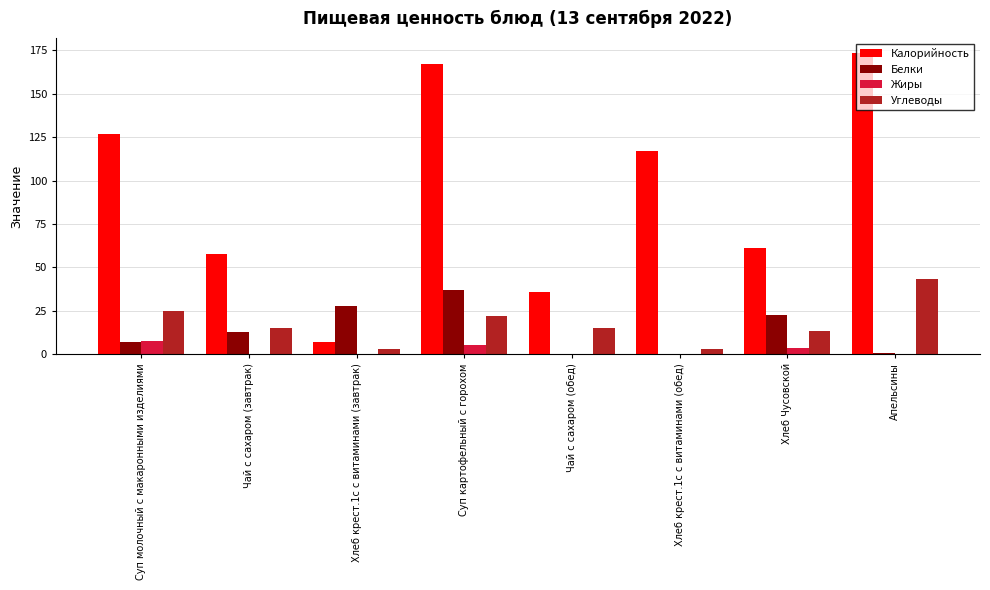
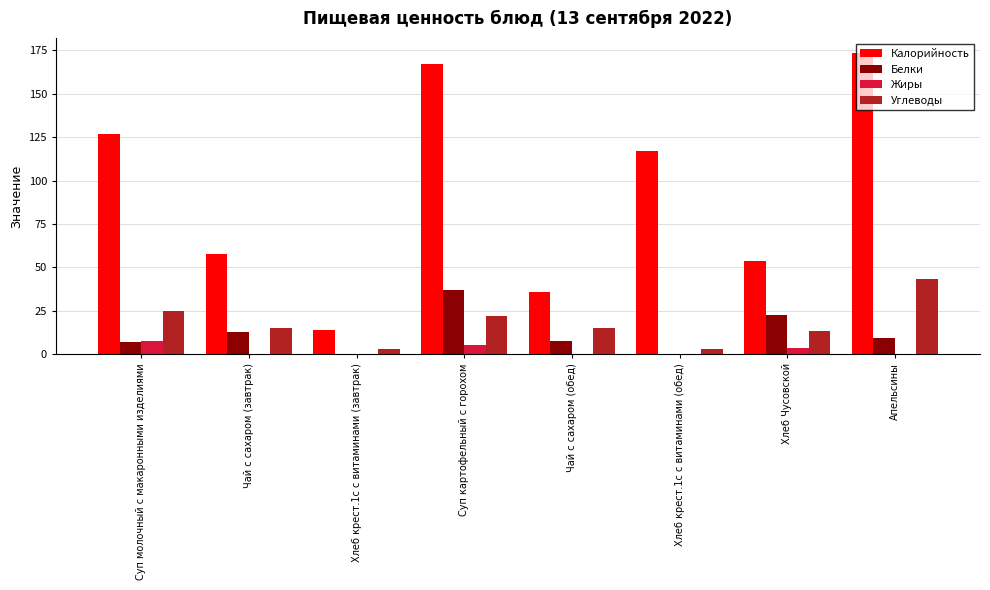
Калорийность, Хлеб крест.1с с витаминами (завтрак): 7 -> 14
Белки, Хлеб крест.1с с витаминами (завтрак): 28 -> 0
Белки, Чай с сахаром (обед): 0 -> 8
Калорийность, Хлеб Чусовской: 61 -> 54
Белки, Апельсины: 1 -> 9
